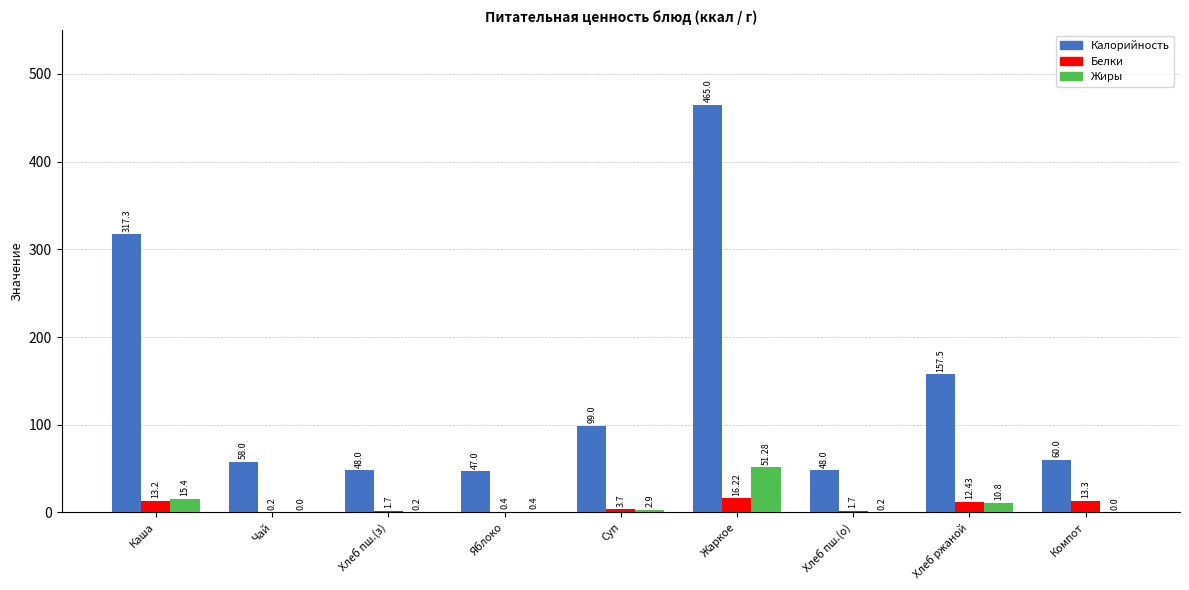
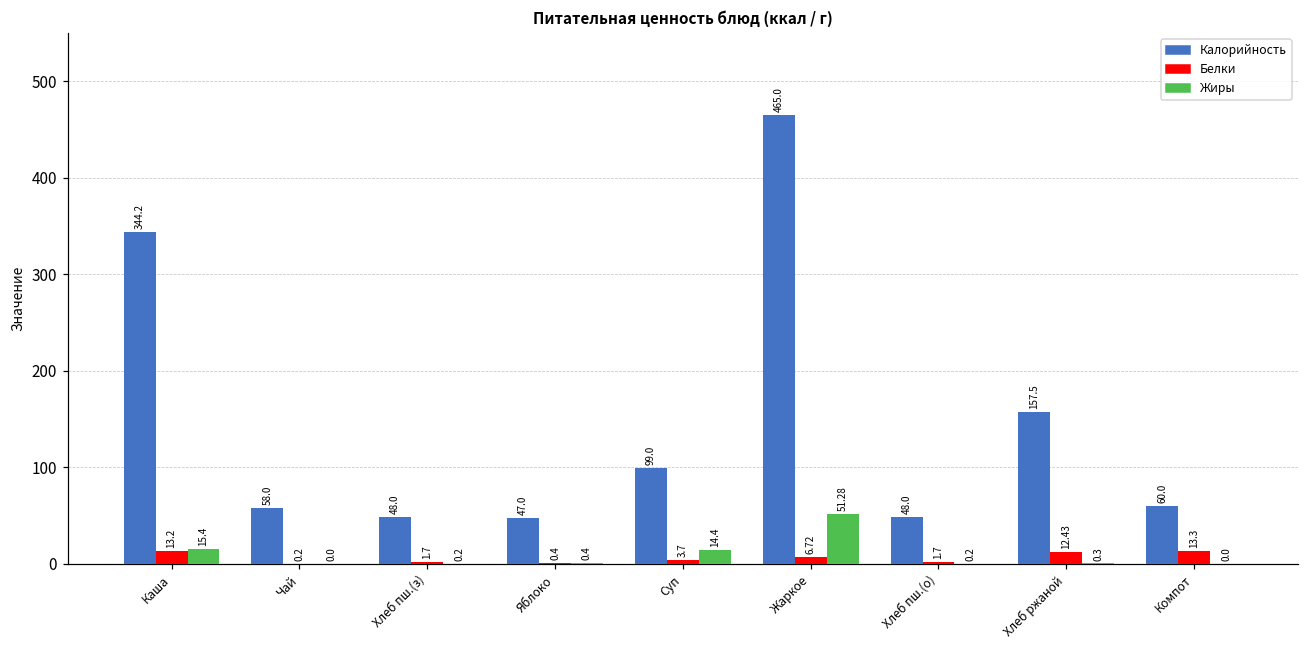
Калорийность, Каша: 317.3 -> 344.2
Жиры, Суп: 2.9 -> 14.4
Белки, Жаркое: 16.22 -> 6.72
Жиры, Хлеб ржаной: 10.8 -> 0.3
